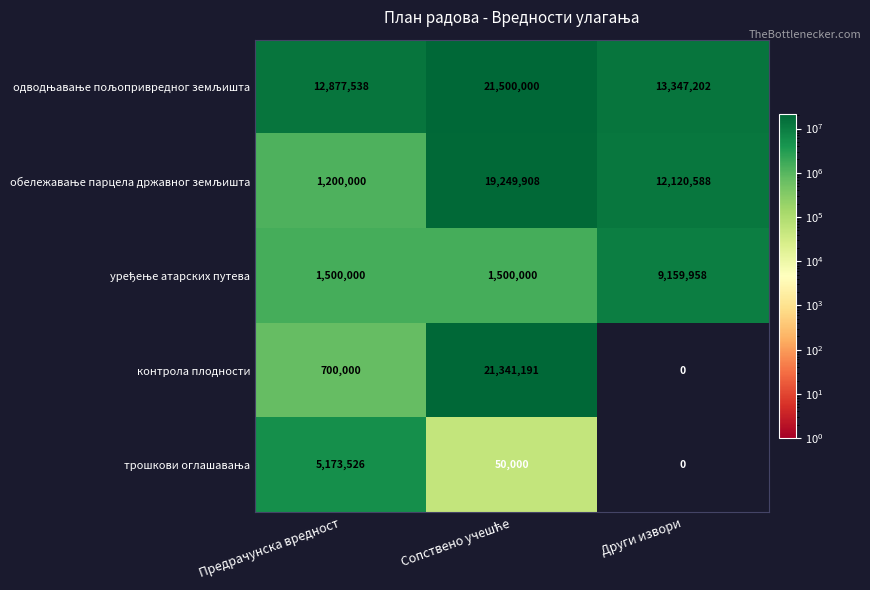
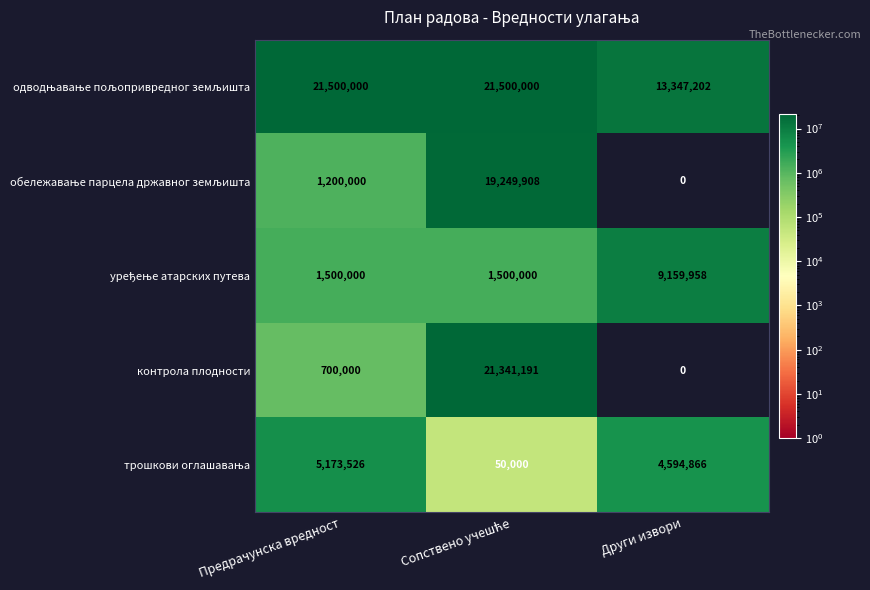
одводњавање пољопривредног земљишта, Предрачунска вредност: 12,877,538 -> 21,500,000
обележавање парцела државног земљишта, Други извори: 12,120,588 -> 0
трошкови оглашавања, Други извори: 0 -> 4,594,866
